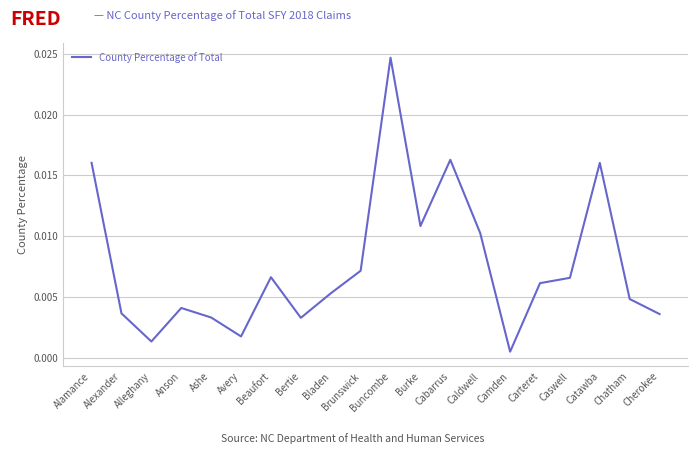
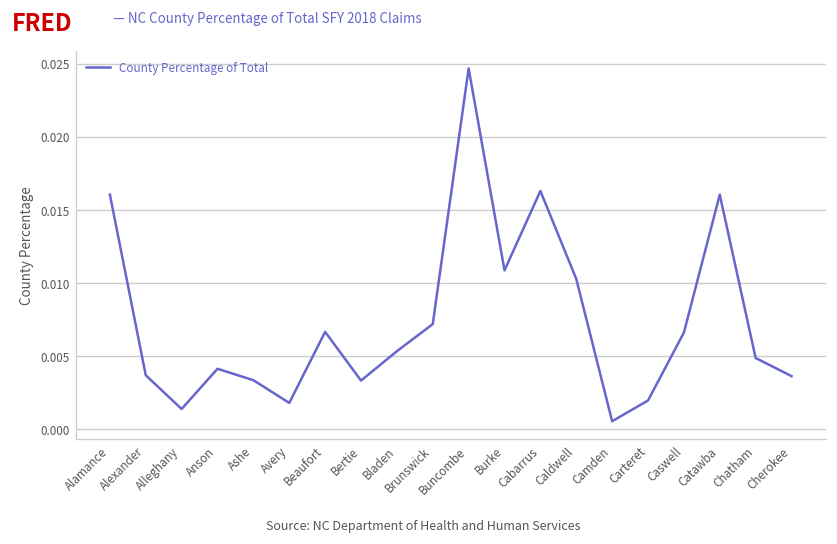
Carteret: 0.0062 -> 0.0020
